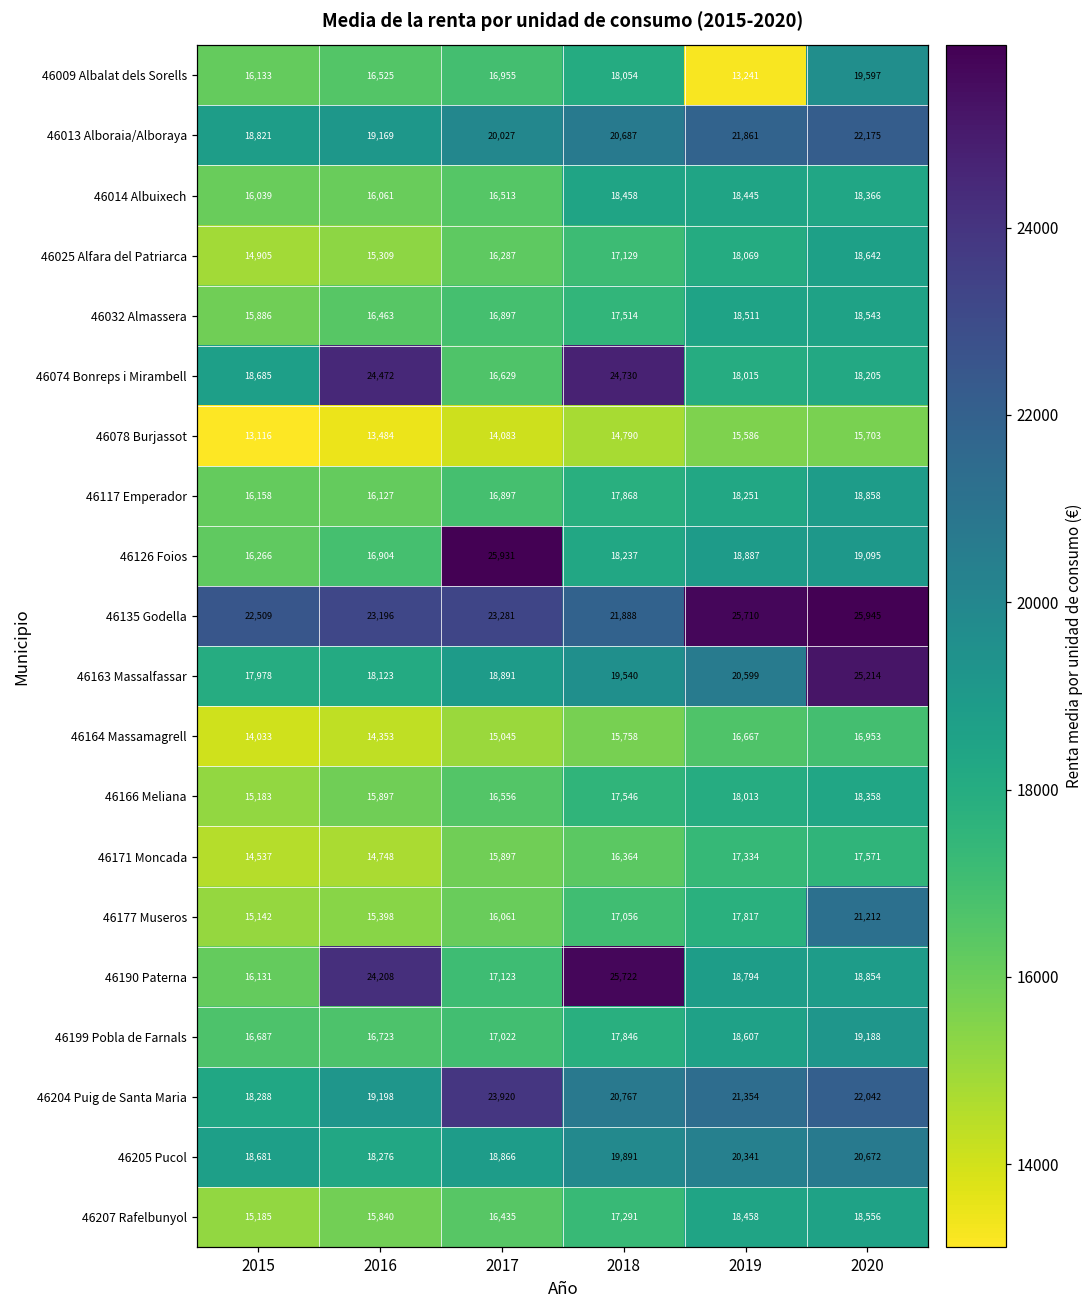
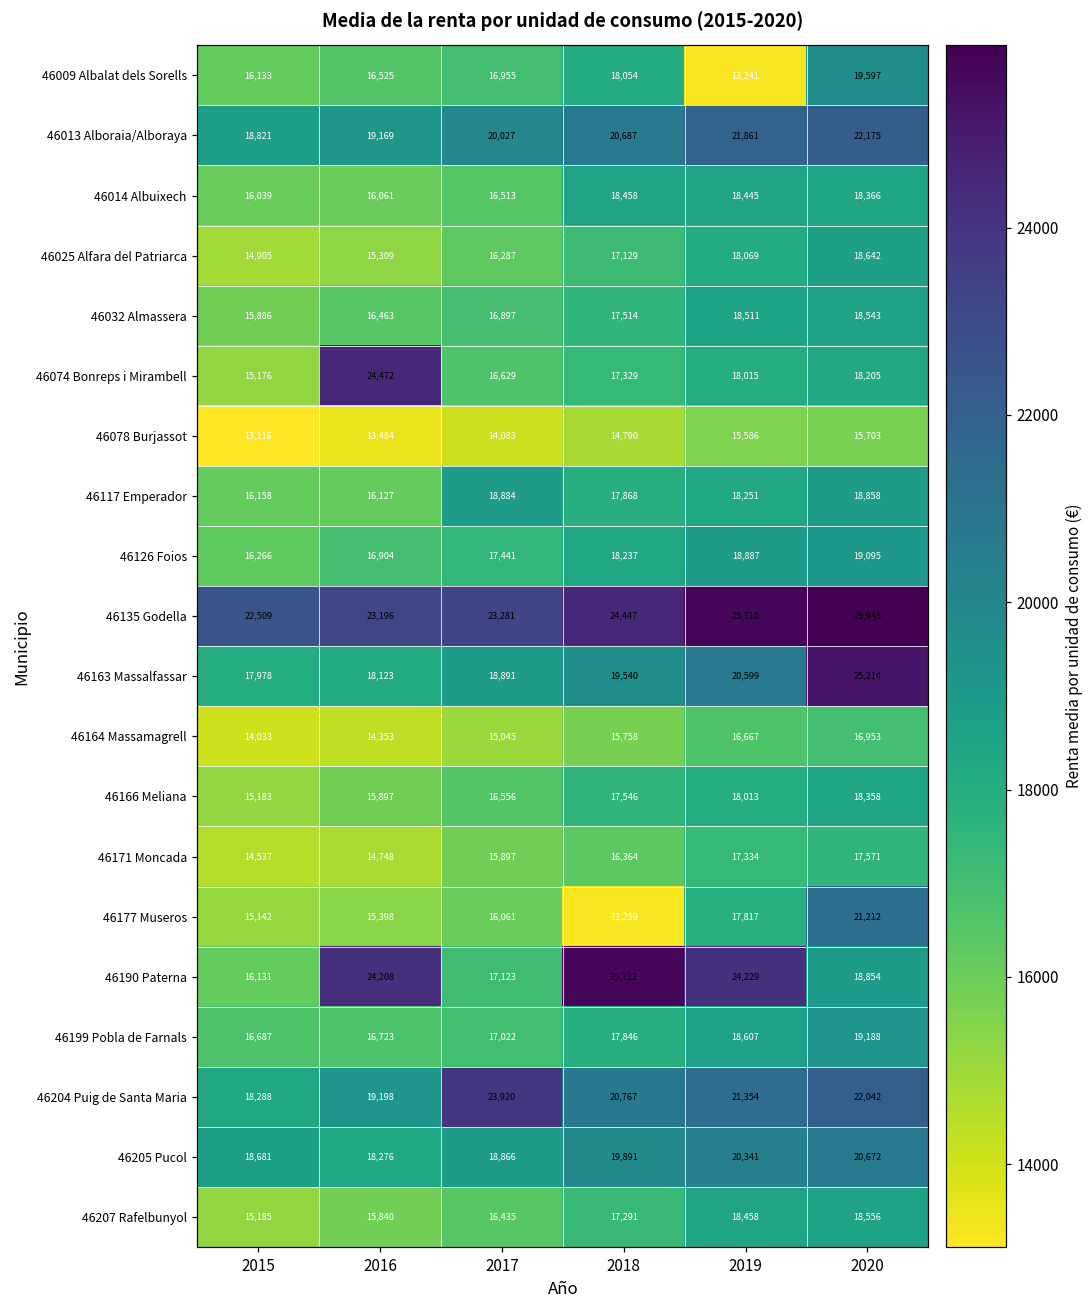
46074 Bonreps i Mirambell, 2015: 18,685 -> 15,176
46074 Bonreps i Mirambell, 2018: 24,730 -> 17,329
46117 Emperador, 2017: 16,897 -> 18,884
46126 Foios, 2017: 25,931 -> 17,441
46135 Godella, 2018: 21,888 -> 24,447
46177 Museros, 2018: 17,056 -> 13,259
46190 Paterna, 2019: 18,794 -> 24,229
